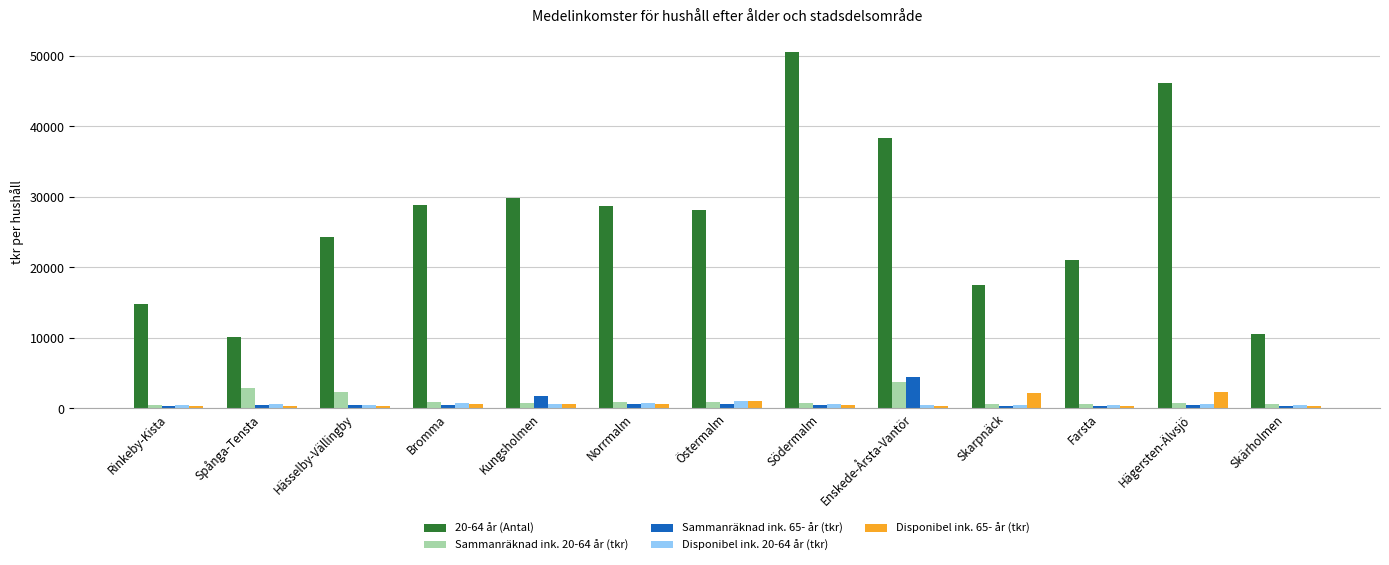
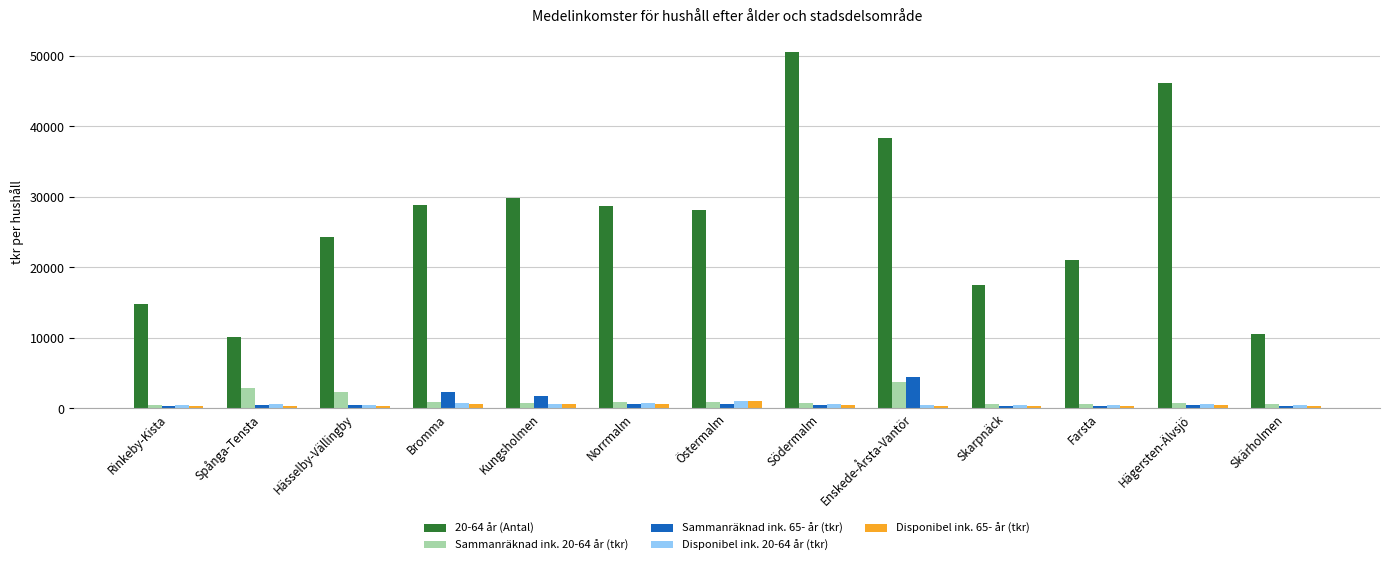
Sammanräknad ink. 65- år (tkr), Bromma: 1000 -> 2000
Disponibel ink. 65- år (tkr), Skarpnäck: 2000 -> 0
Disponibel ink. 65- år (tkr), Hägersten-Älvsjö: 2000 -> 0
